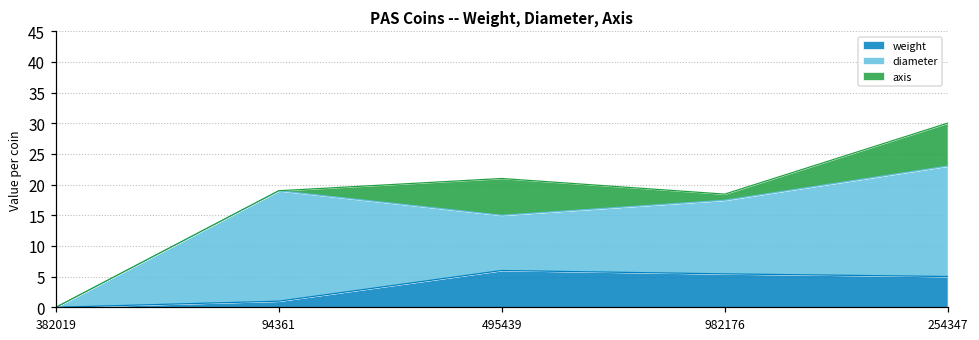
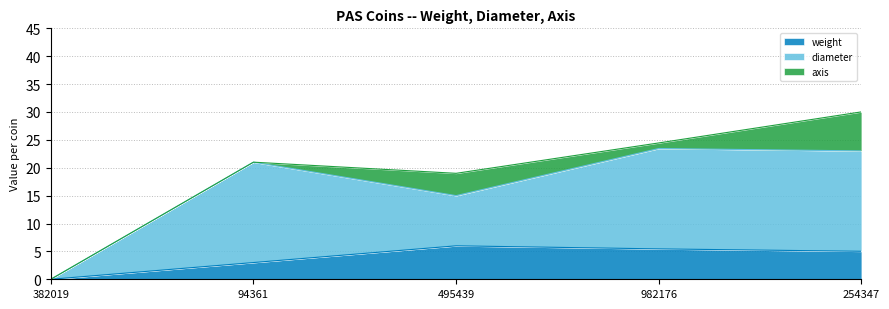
weight, 94361: 1 -> 3
axis, 495439: 6 -> 4
diameter, 982176: 12 -> 18
